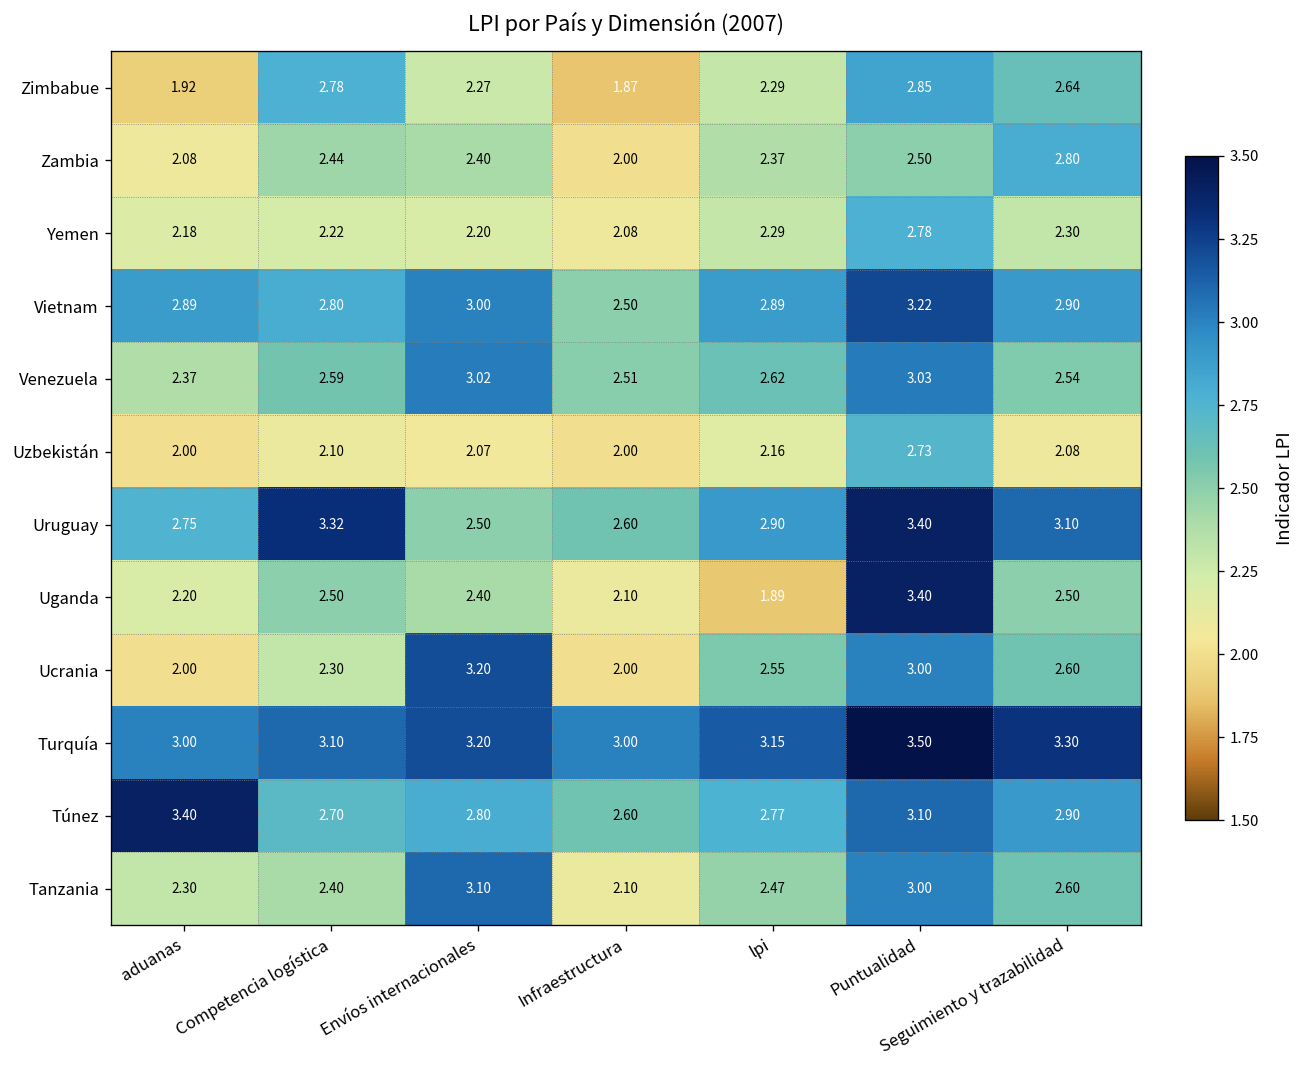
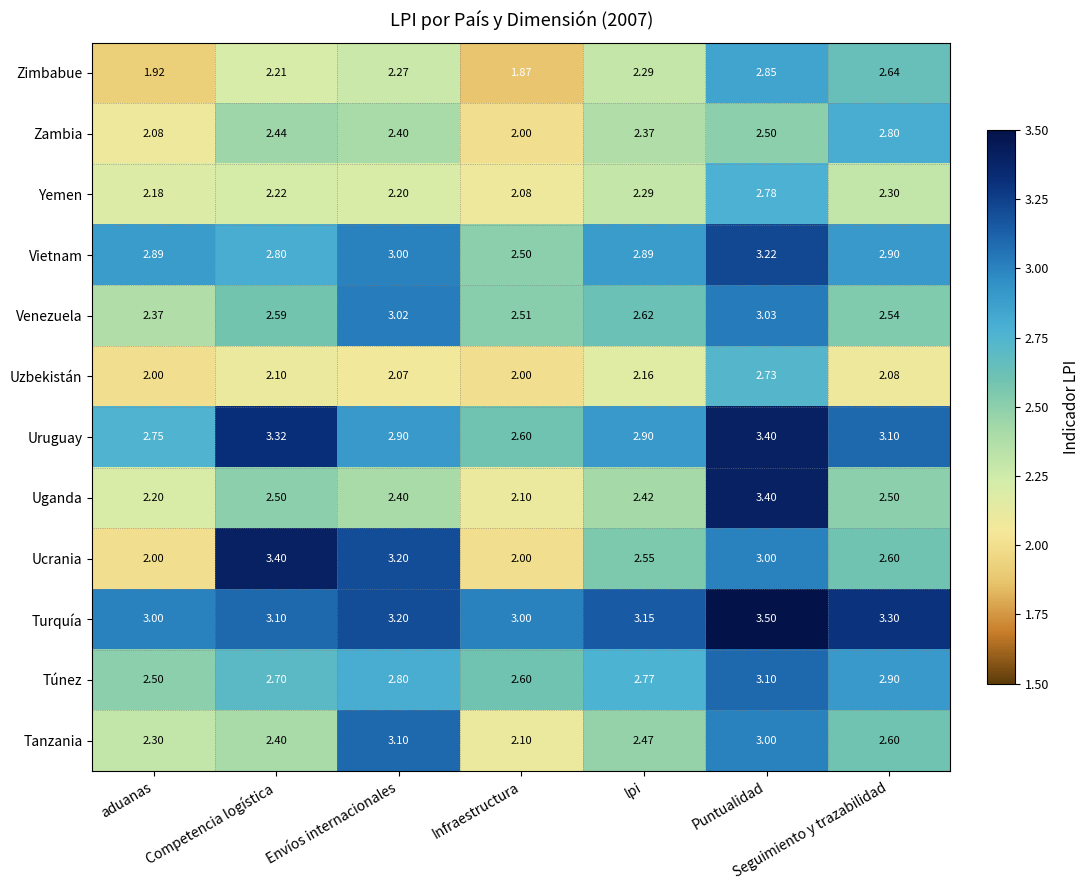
Zimbabue, Competencia logística: 2.78 -> 2.21
Uruguay, Envíos internacionales: 2.50 -> 2.90
Uganda, lpi: 1.89 -> 2.42
Ucrania, Competencia logística: 2.30 -> 3.40
Túnez, aduanas: 3.40 -> 2.50
